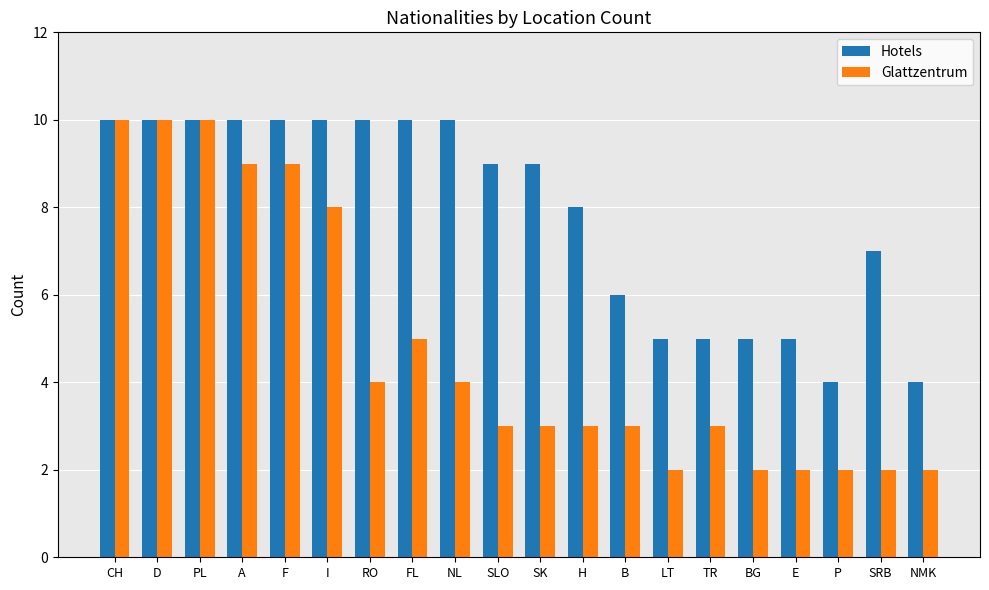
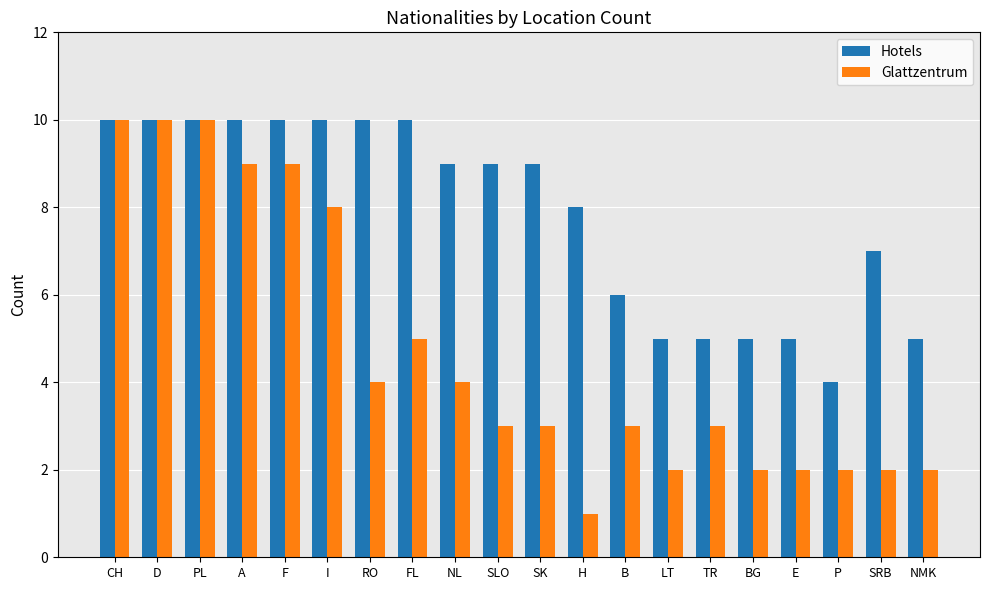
Hotels, NL: 10 -> 9
Glattzentrum, H: 3 -> 1
Hotels, NMK: 4 -> 5
